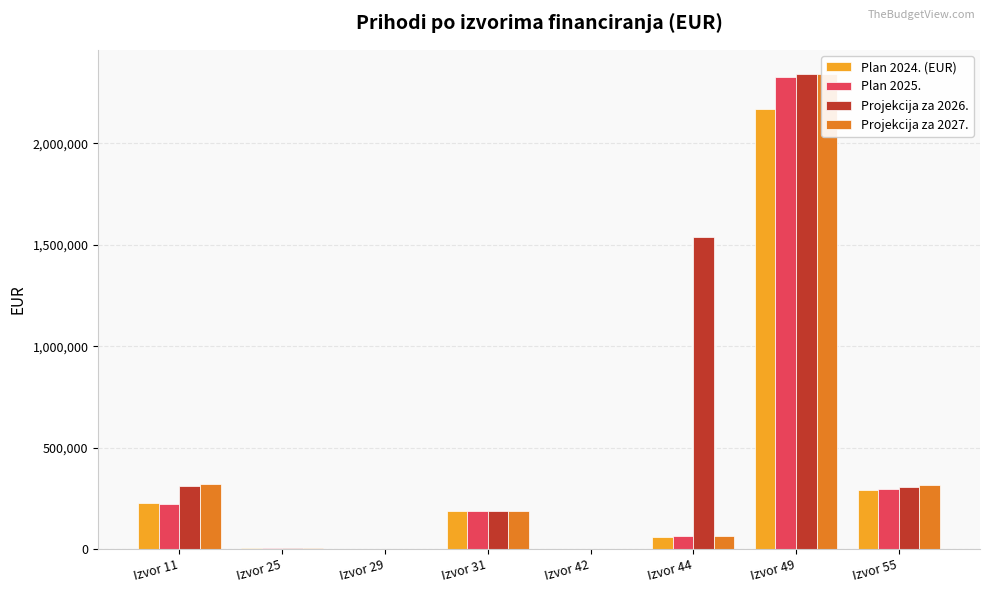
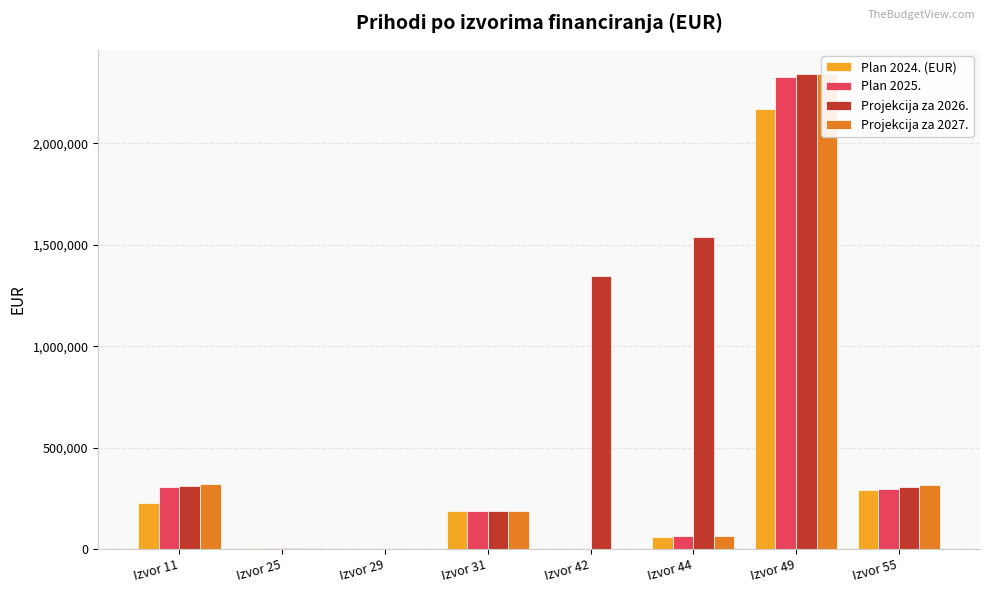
Plan 2025., Izvor 11: 220,000 -> 300,000
Projekcija za 2026., Izvor 42: 0 -> 1,340,000
